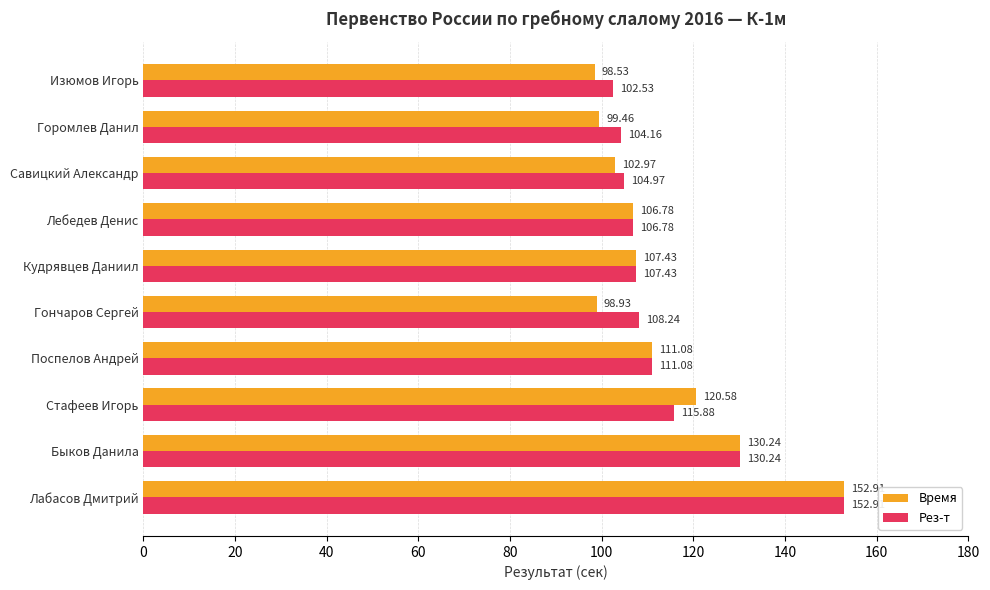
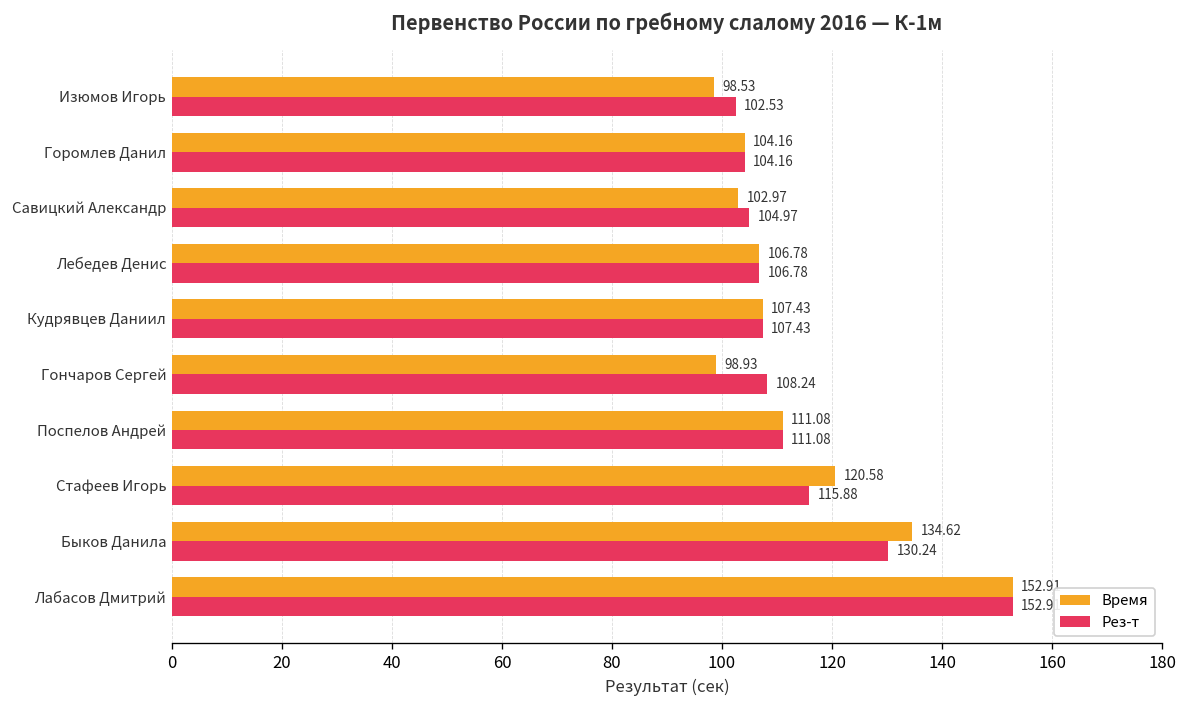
Время, Горомлев Данил: 99.46 -> 104.16
Время, Быков Данила: 130.24 -> 134.62
